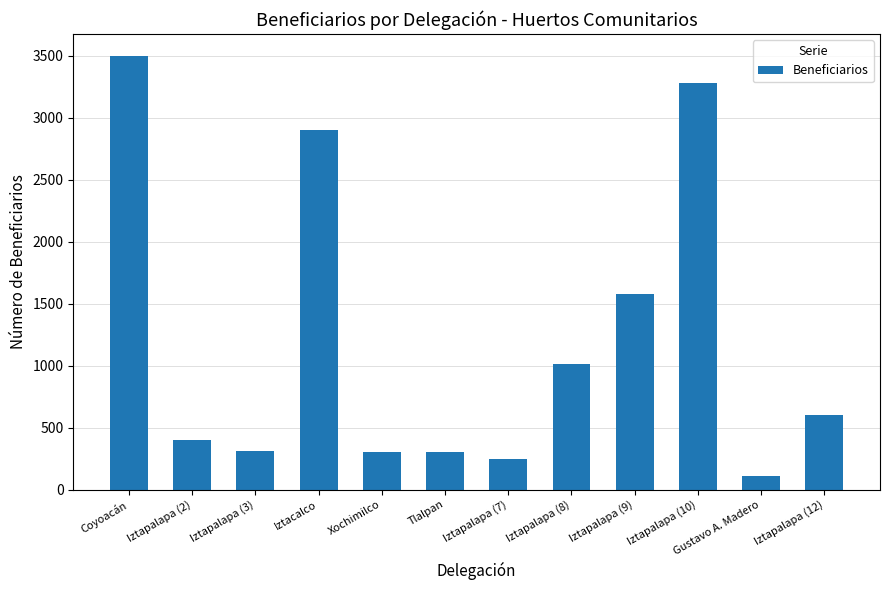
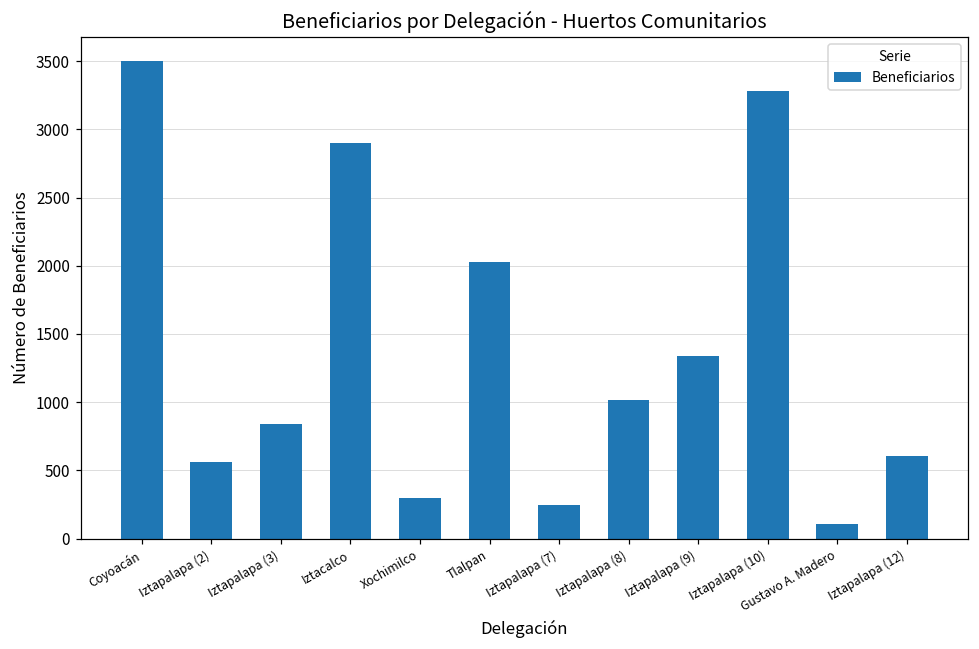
Iztapalapa (2): 400 -> 560
Iztapalapa (3): 310 -> 840
Tlalpan: 300 -> 2030
Iztapalapa (9): 1580 -> 1340
